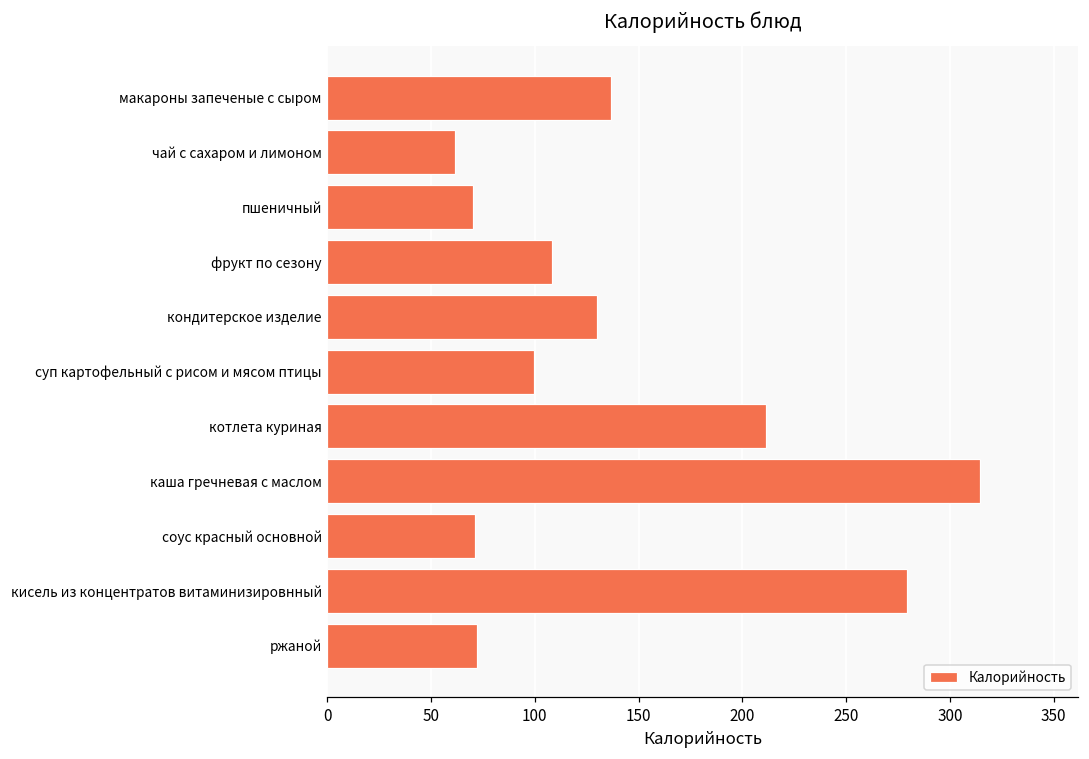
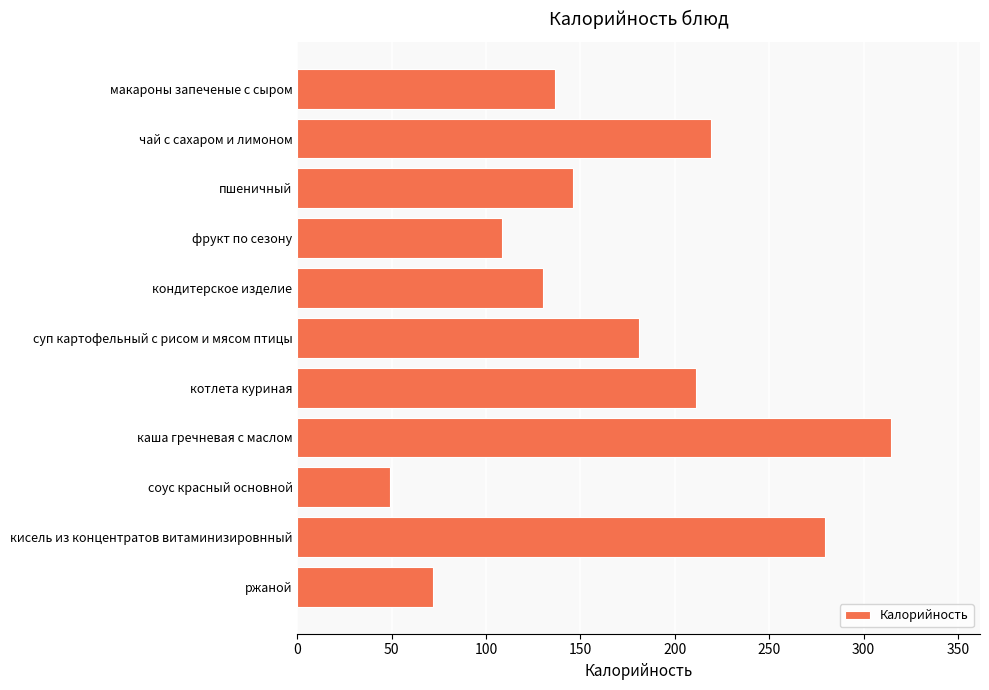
чай с сахаром и лимоном: 61 -> 219
пшеничный: 70 -> 146
суп картофельный с рисом и мясом птицы: 99 -> 181
соус красный основной: 71 -> 49
